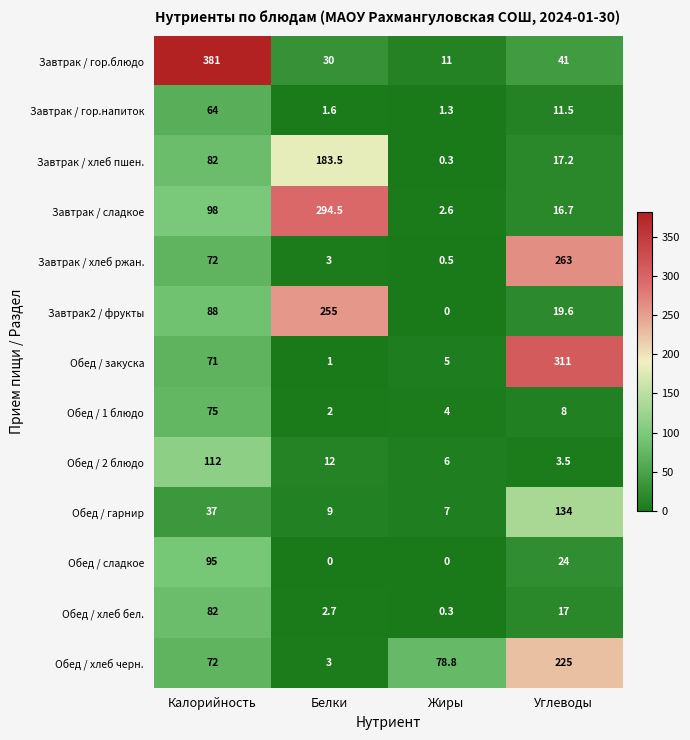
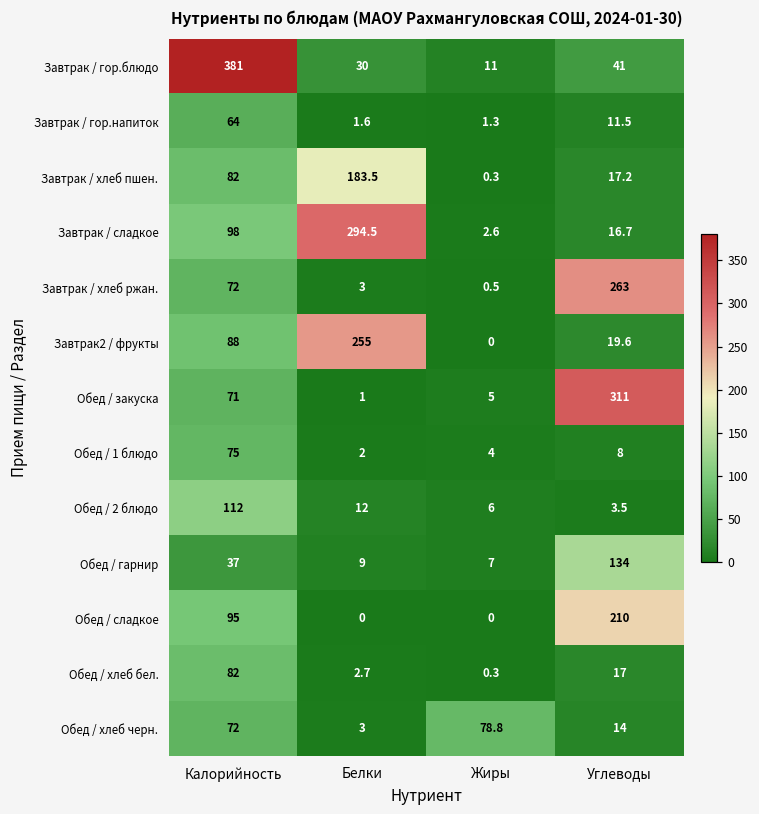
Обед / сладкое, Углеводы: 24 -> 210
Обед / хлеб черн., Углеводы: 225 -> 14
